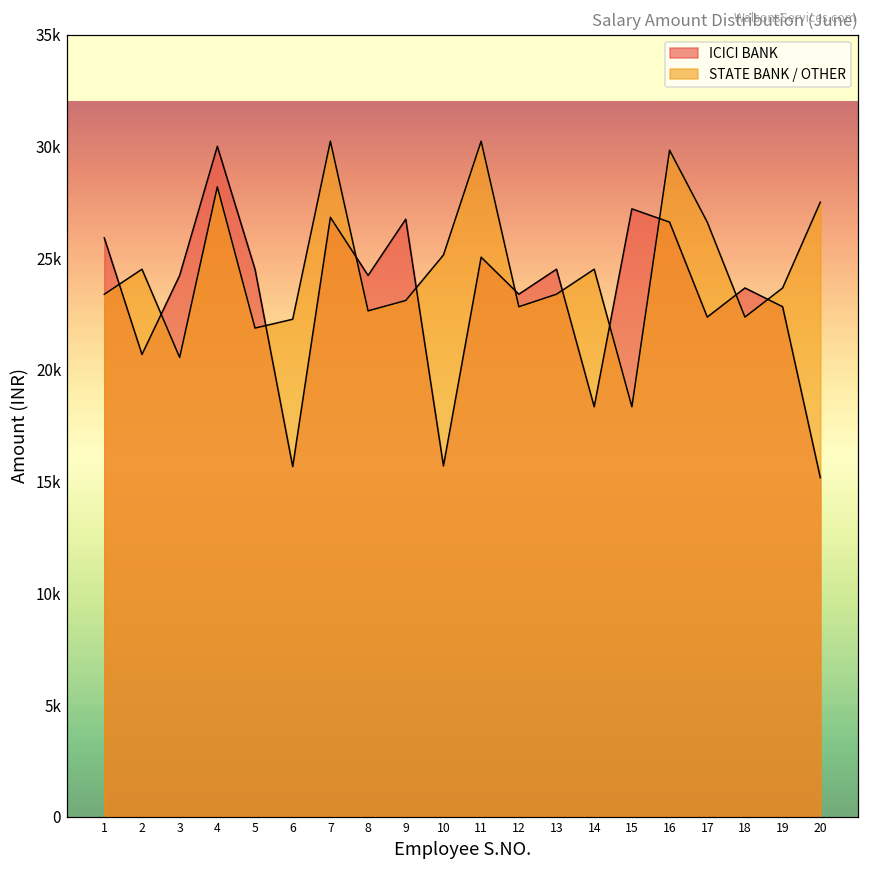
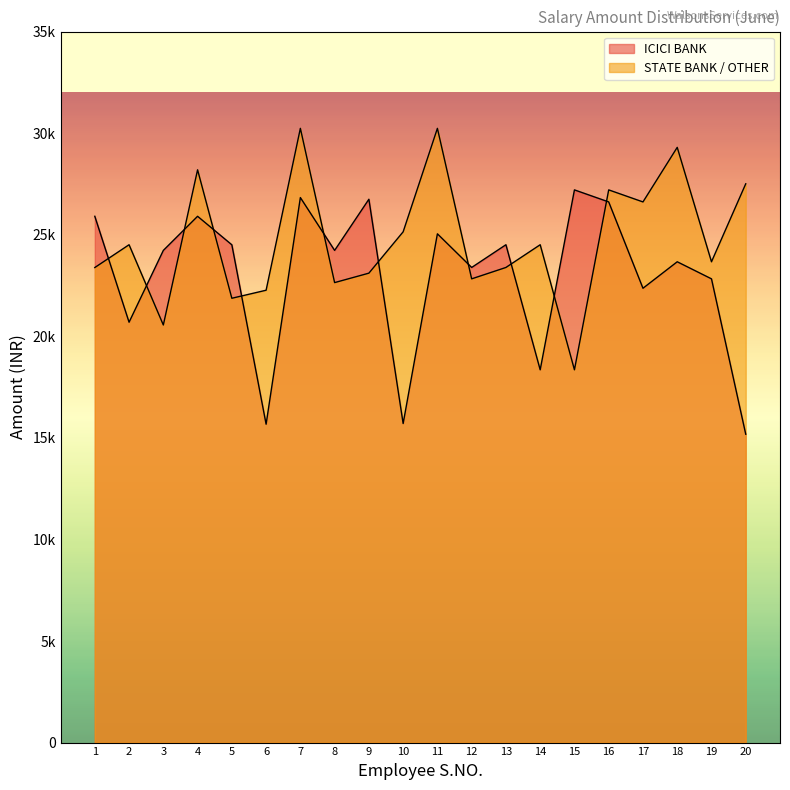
ICICI BANK, 4: 30000 -> 25900
STATE BANK / OTHER, 16: 29800 -> 27200
STATE BANK / OTHER, 18: 22400 -> 29300
